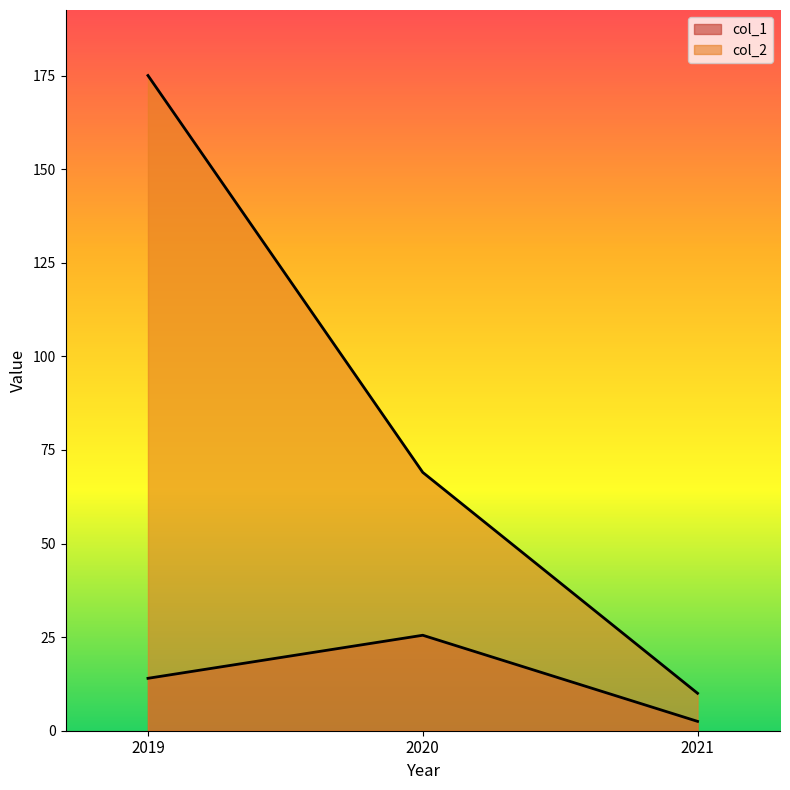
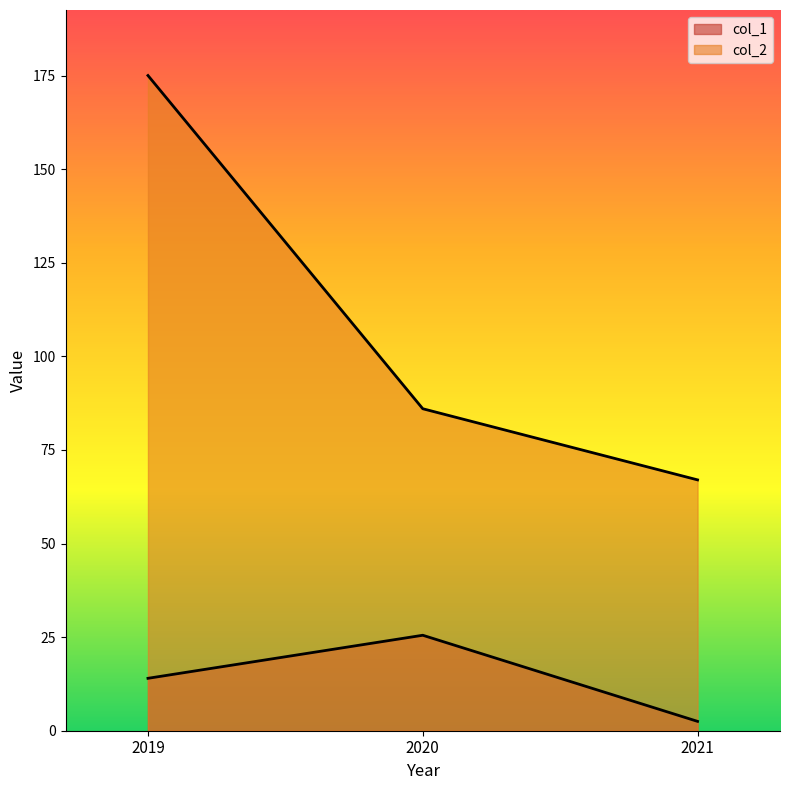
col_2, 2020: 69 -> 86
col_2, 2021: 10 -> 67
